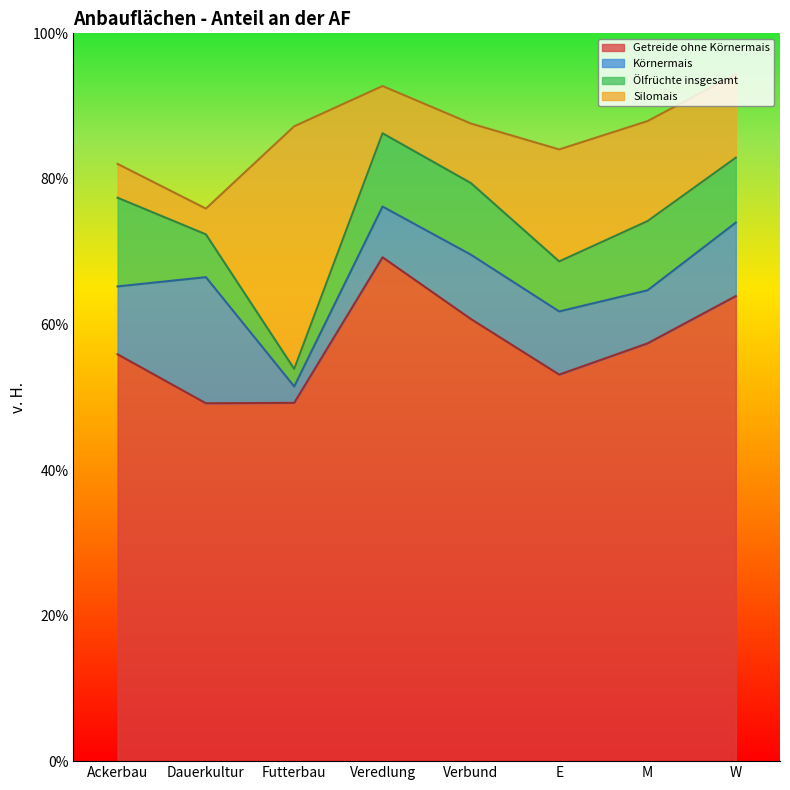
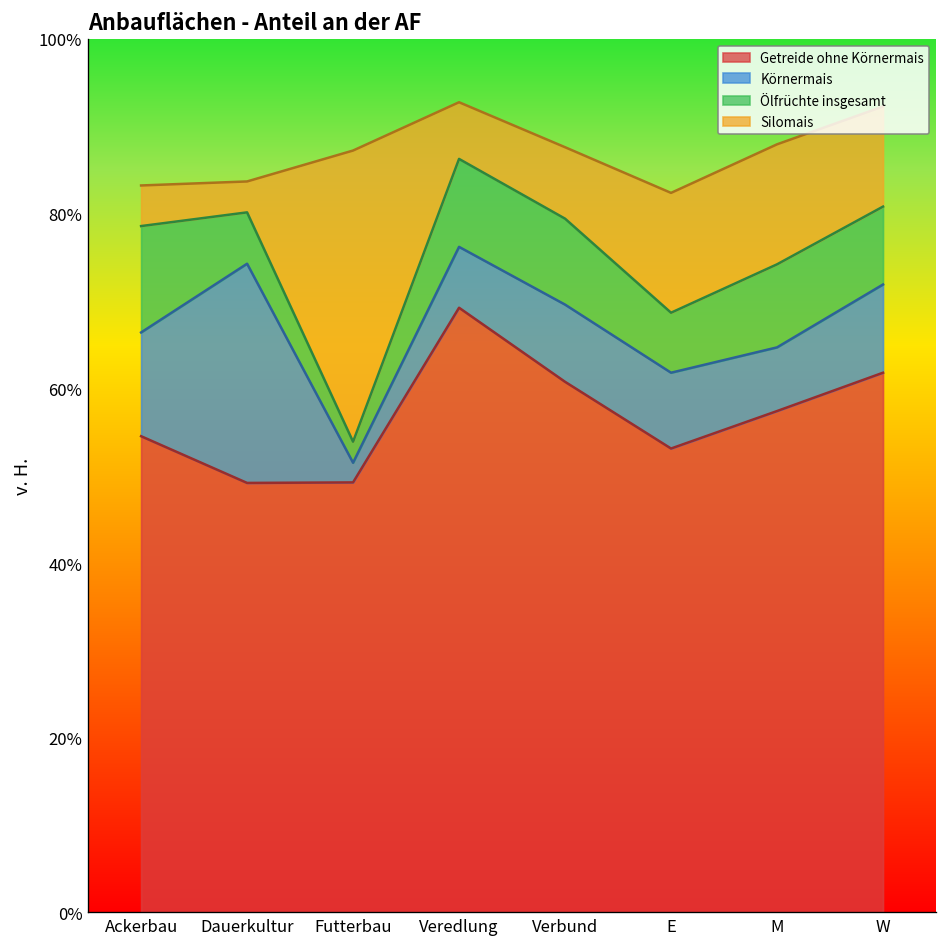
Getreide ohne Körnermais, Ackerbau: 56% -> 55%
Körnermais, Ackerbau: 9% -> 12%
Körnermais, Dauerkultur: 17% -> 25%
Silomais, E: 15% -> 14%
Getreide ohne Körnermais, W: 64% -> 62%
